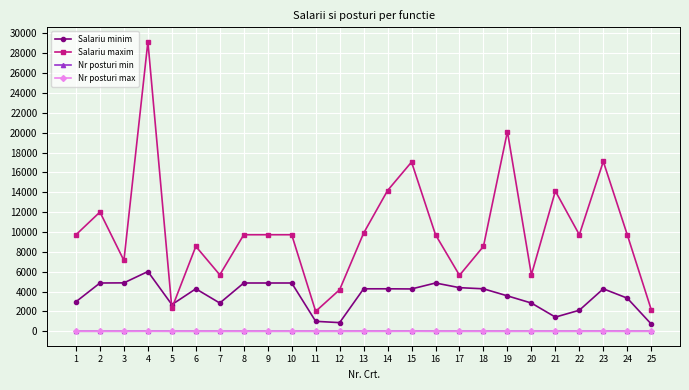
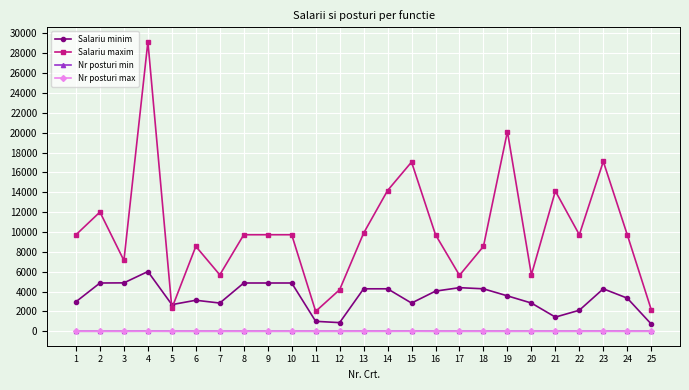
Salariu minim, 6: 4000 -> 3000
Salariu minim, 15: 4000 -> 3000
Salariu minim, 16: 5000 -> 4000
